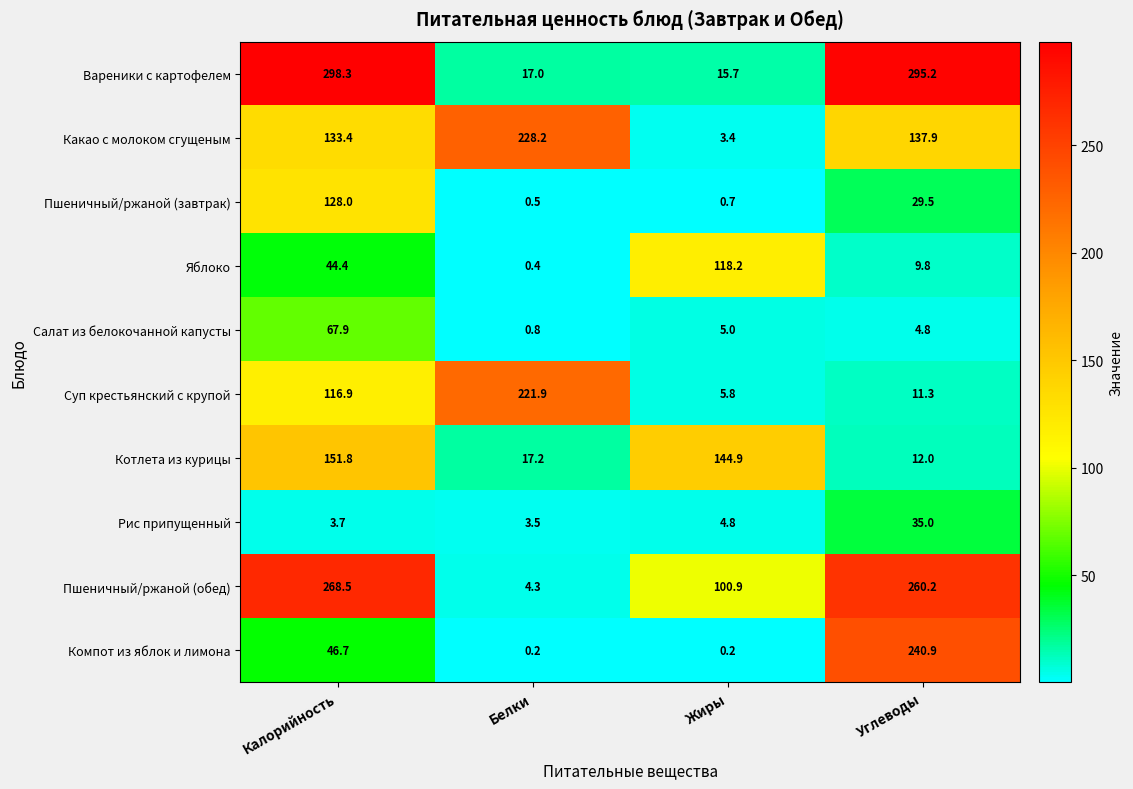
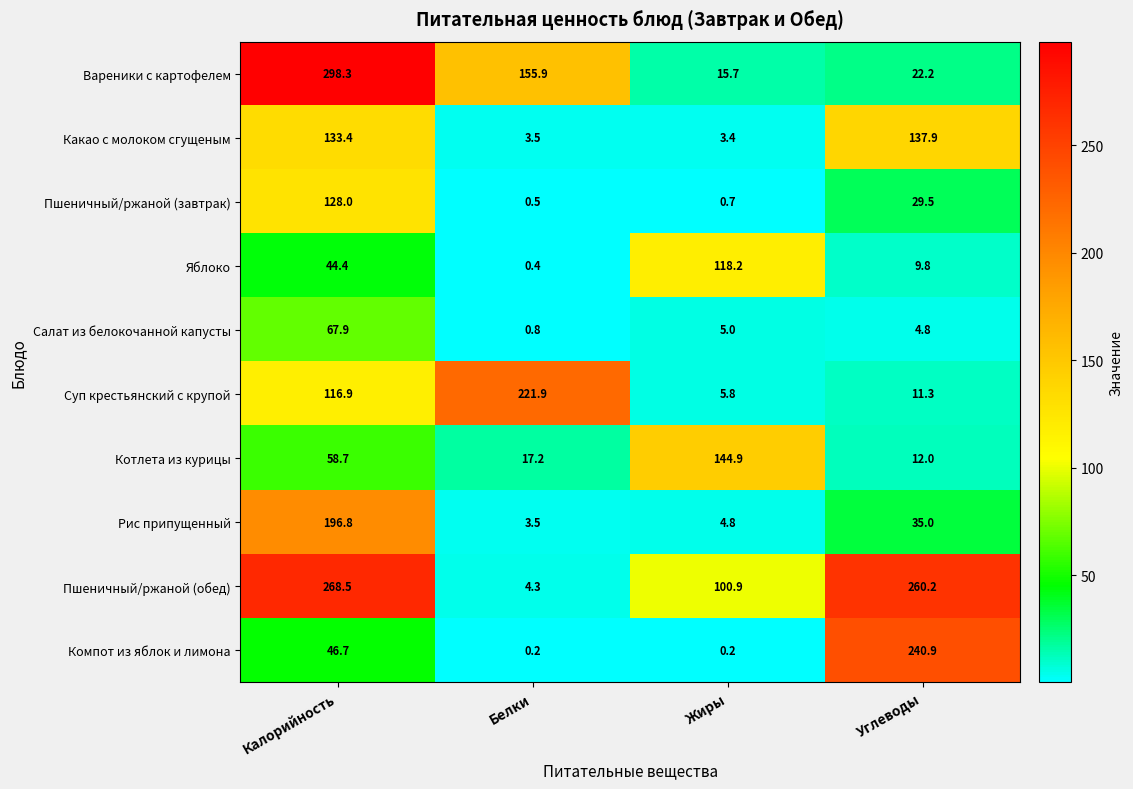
Вареники с картофелем, Белки: 17.0 -> 155.9
Вареники с картофелем, Углеводы: 295.2 -> 22.2
Какао с молоком сгущеным, Белки: 228.2 -> 3.5
Котлета из курицы, Калорийность: 151.8 -> 58.7
Рис припущенный, Калорийность: 3.7 -> 196.8
